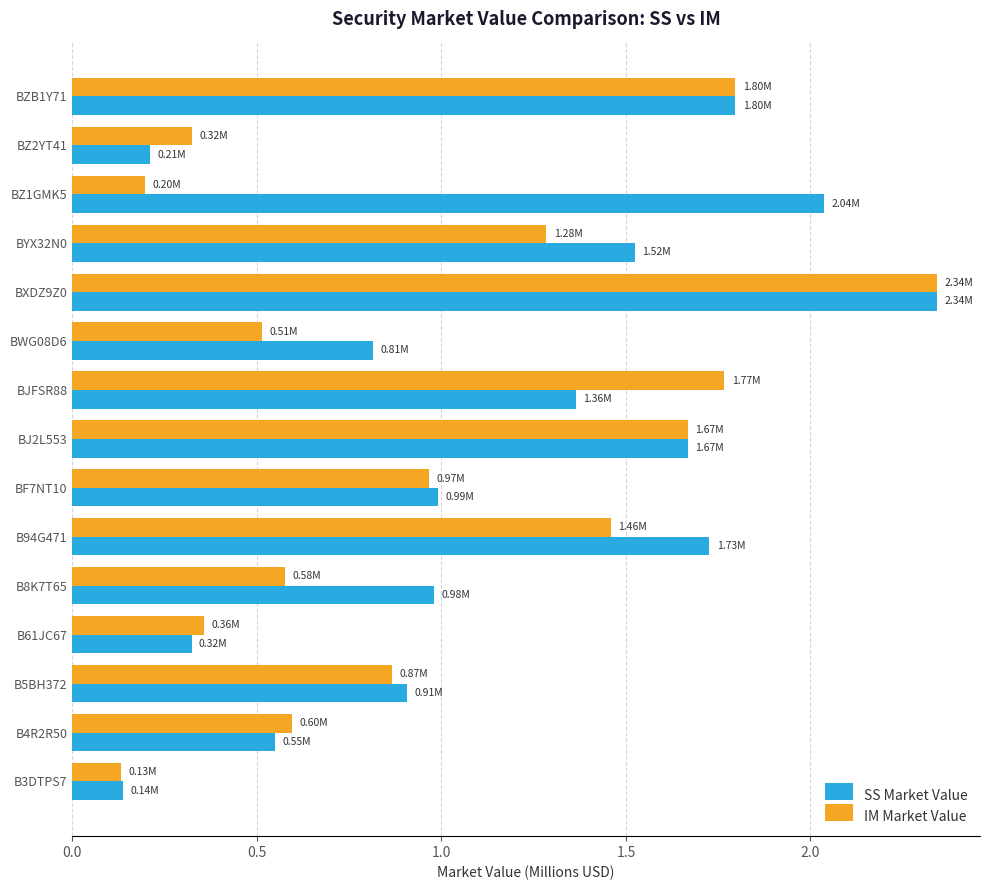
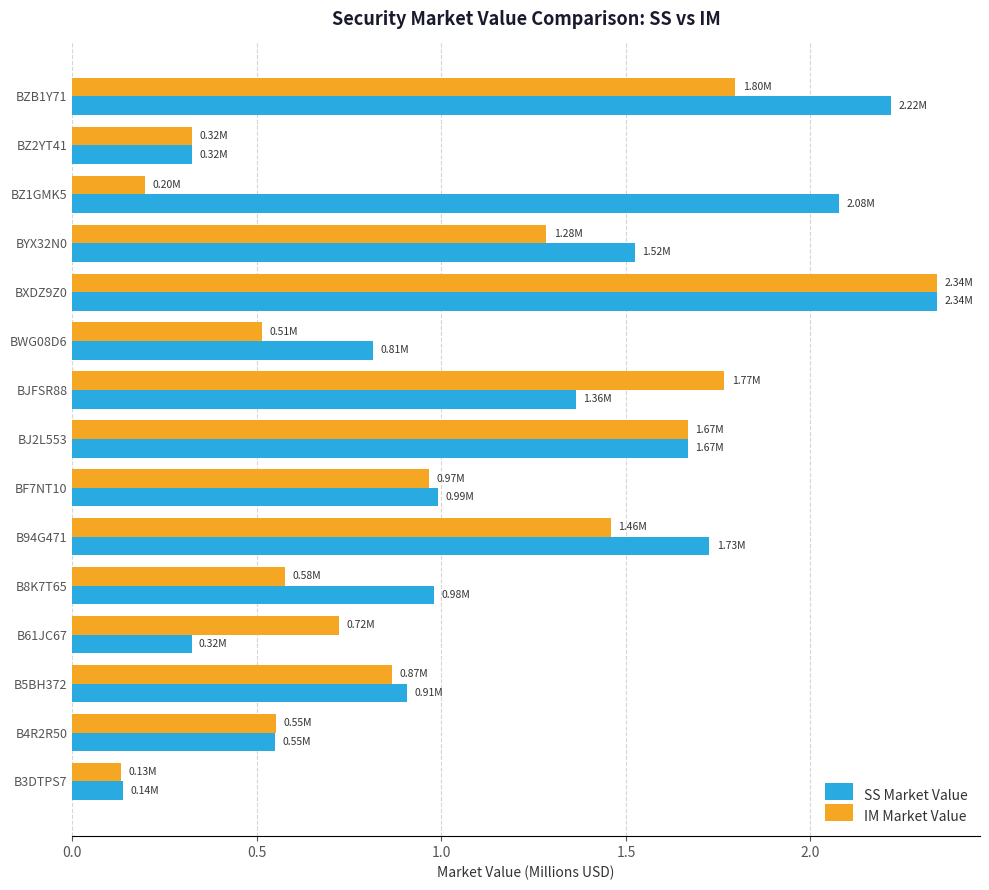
SS Market Value, BZB1Y71: 1.80M -> 2.22M
SS Market Value, BZ2YT41: 0.21M -> 0.32M
SS Market Value, BZ1GMK5: 2.04M -> 2.08M
IM Market Value, B61JC67: 0.36M -> 0.72M
IM Market Value, B4R2R50: 0.60M -> 0.55M
